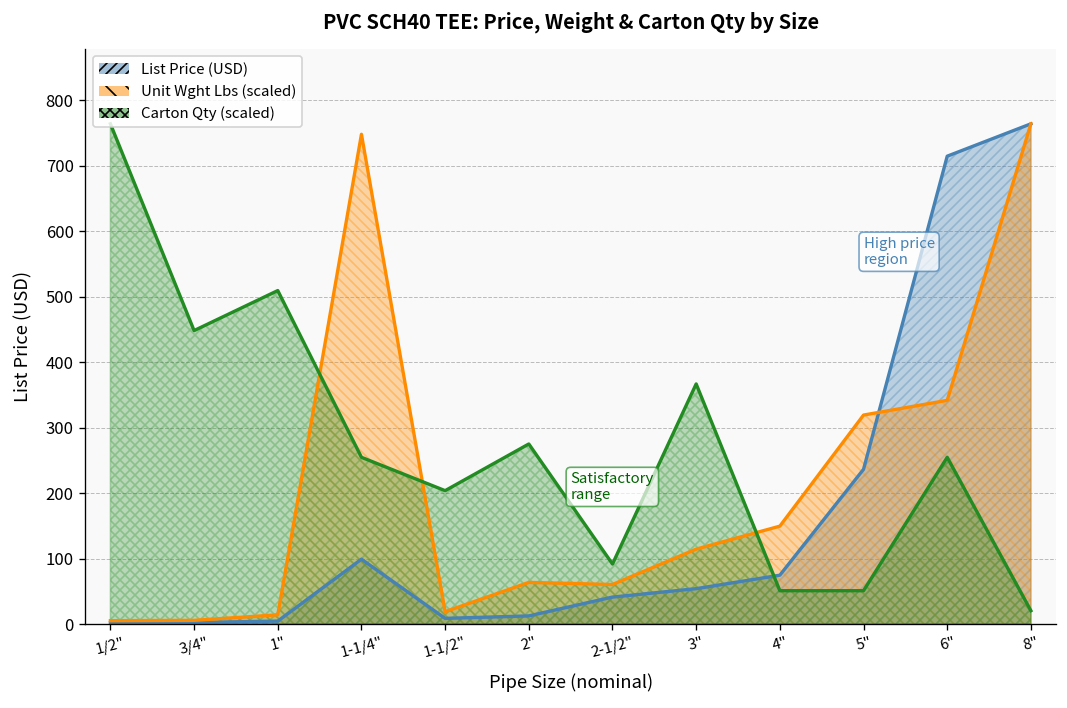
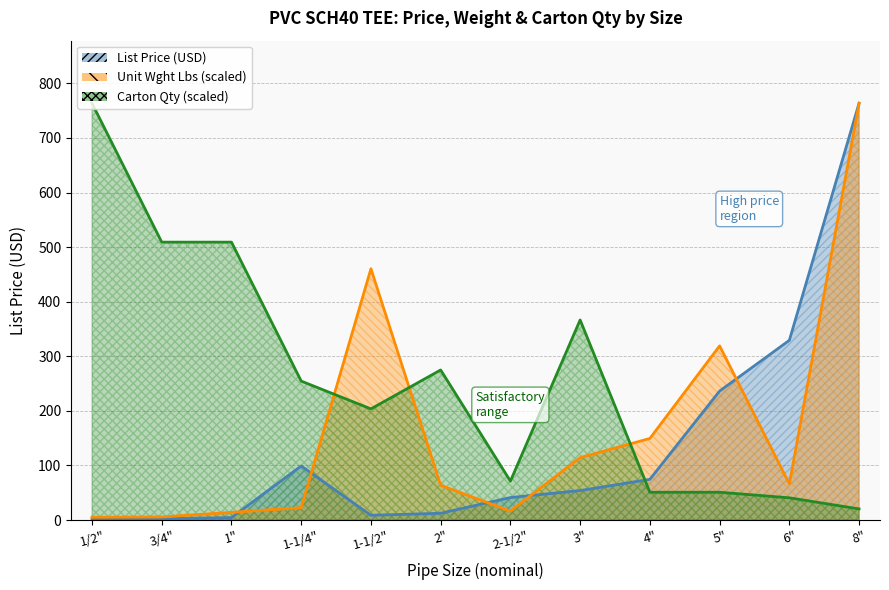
Carton Qty (scaled), 3/4": 450 -> 510
Unit Wght Lbs (scaled), 1-1/4": 750 -> 20
Unit Wght Lbs (scaled), 1-1/2": 20 -> 460
Unit Wght Lbs (scaled), 2-1/2": 60 -> 20
Carton Qty (scaled), 2-1/2": 90 -> 70
List Price (USD), 6": 710 -> 330
Unit Wght Lbs (scaled), 6": 340 -> 70
Carton Qty (scaled), 6": 250 -> 40
